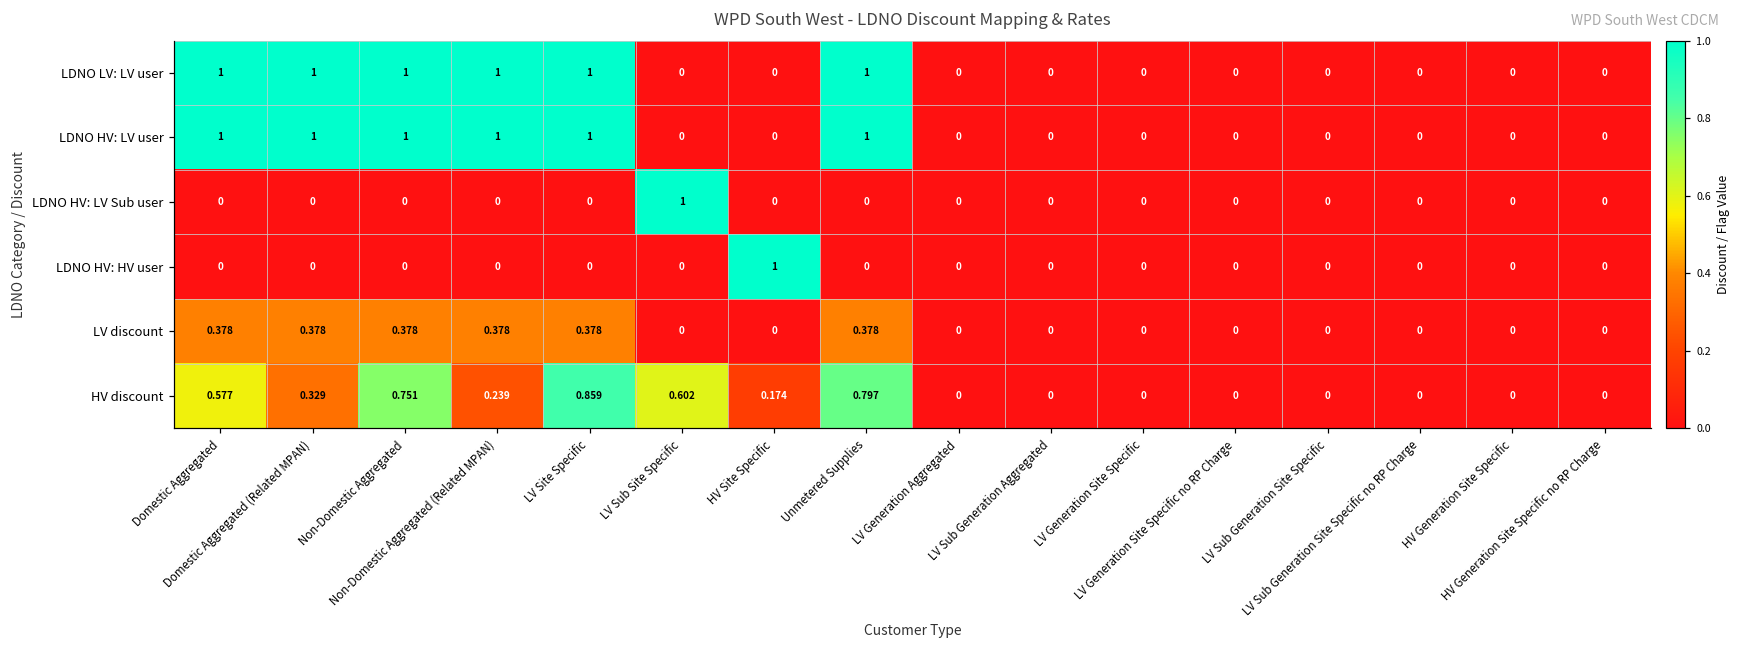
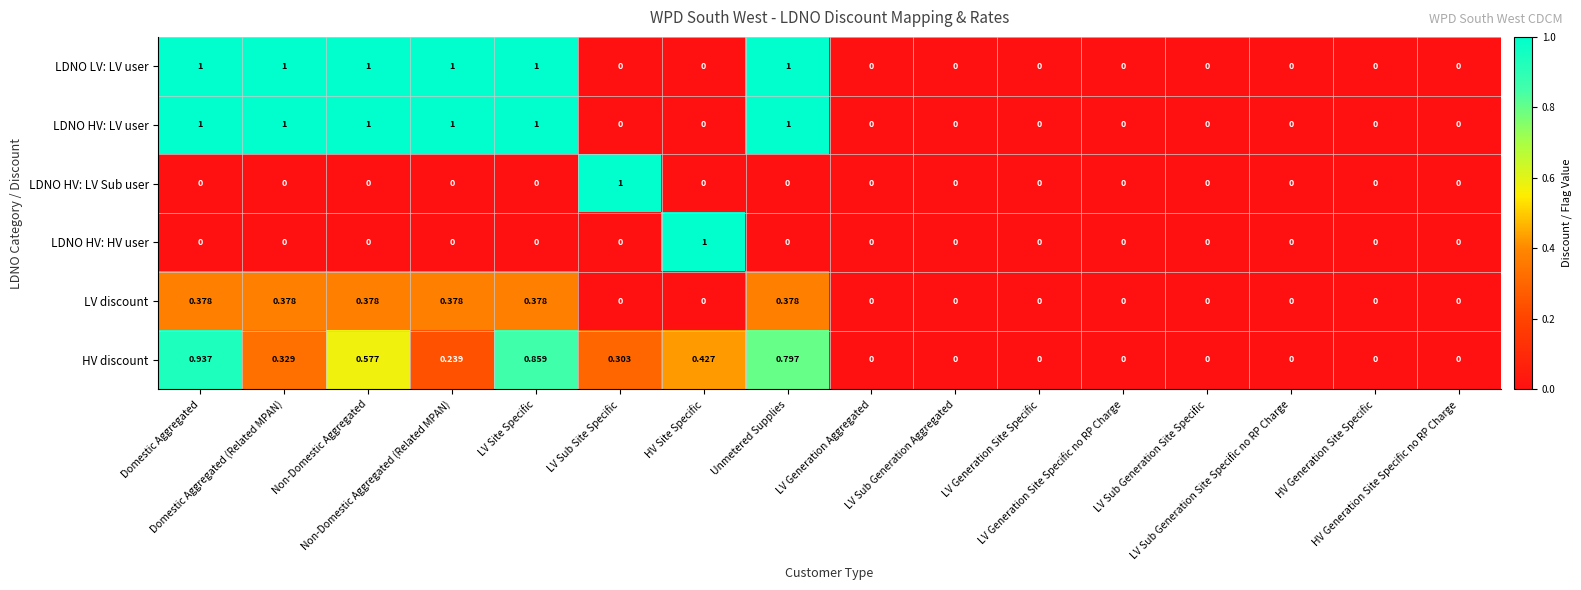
HV discount, Domestic Aggregated: 0.577 -> 0.937
HV discount, Non-Domestic Aggregated: 0.751 -> 0.577
HV discount, LV Sub Site Specific: 0.602 -> 0.303
HV discount, HV Site Specific: 0.174 -> 0.427
